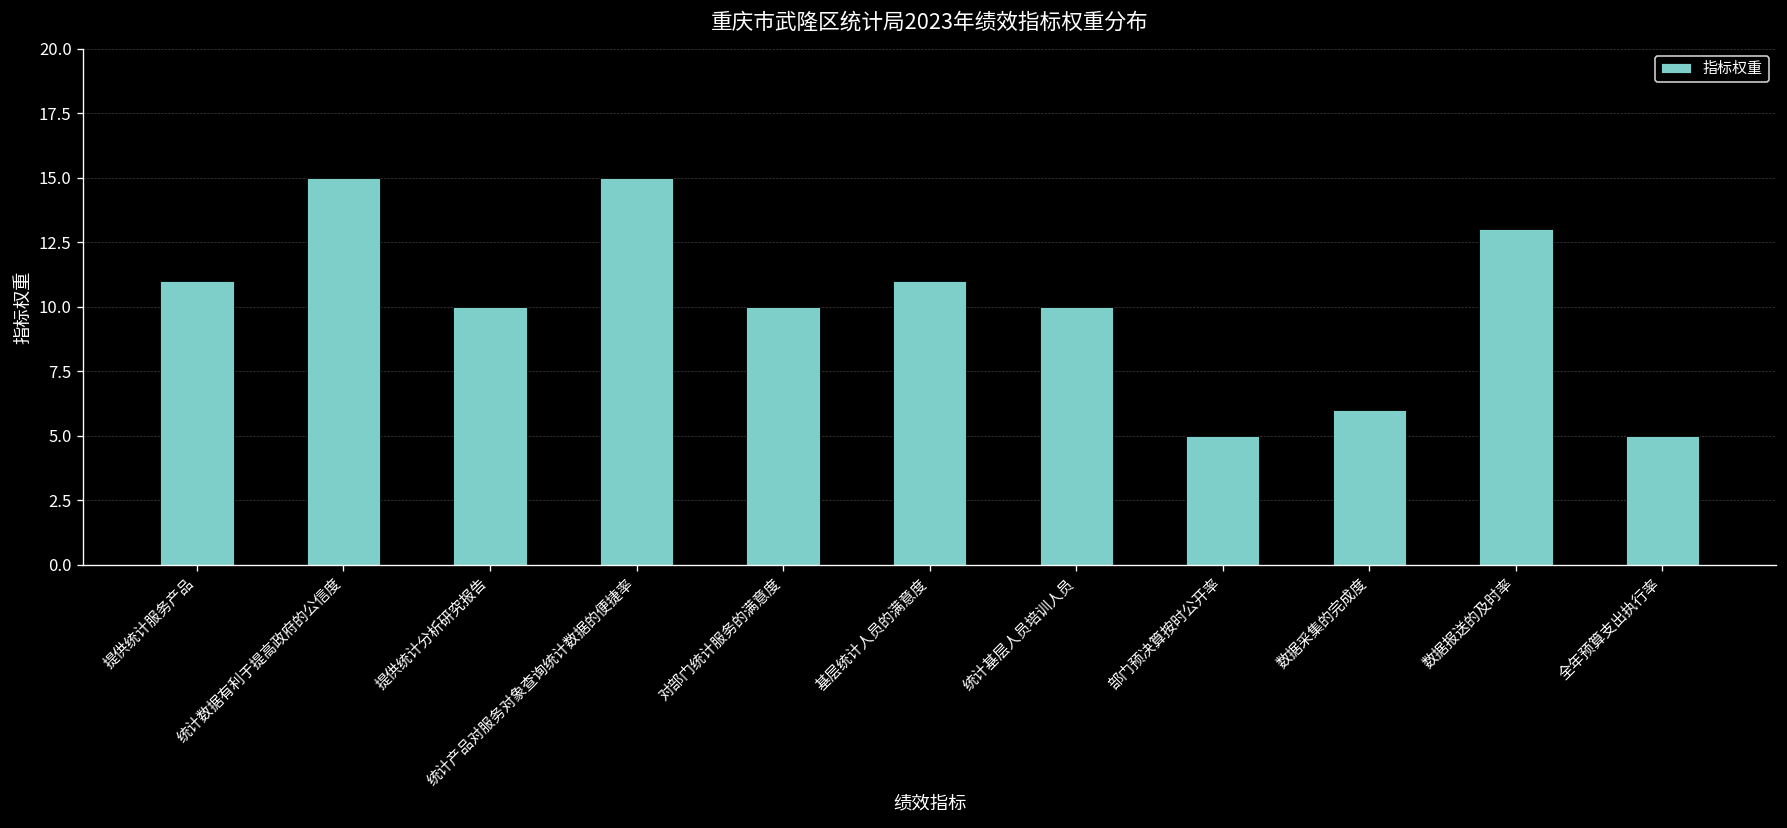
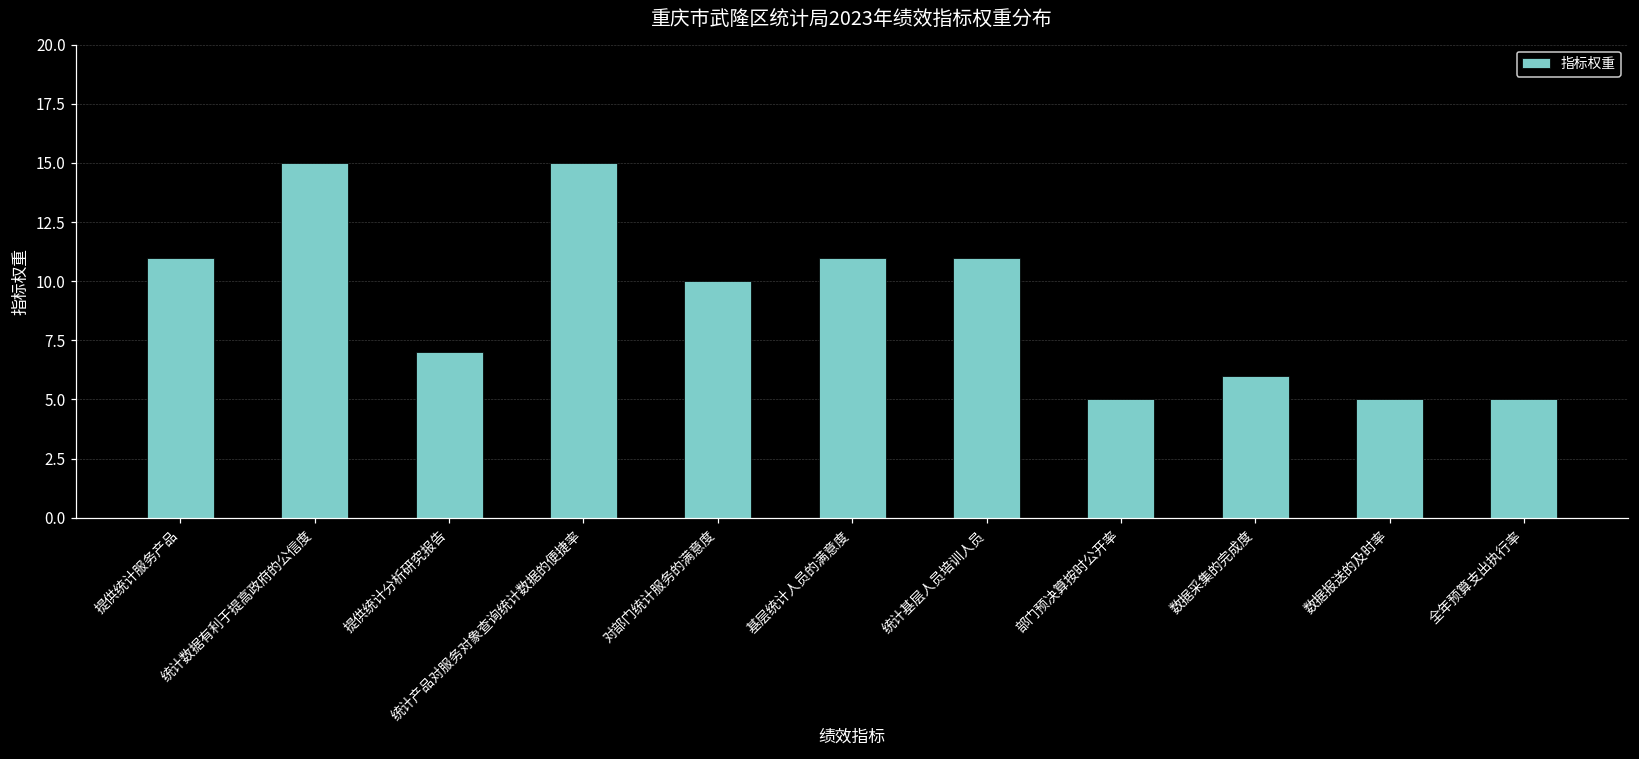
提供统计分析研究报告: 10 -> 7
统计基层人员培训人员: 10 -> 11
数据报送的及时率: 13 -> 5
